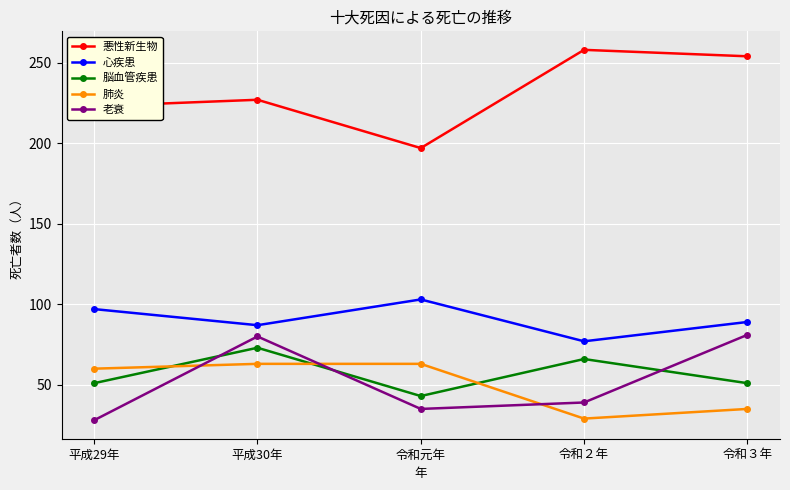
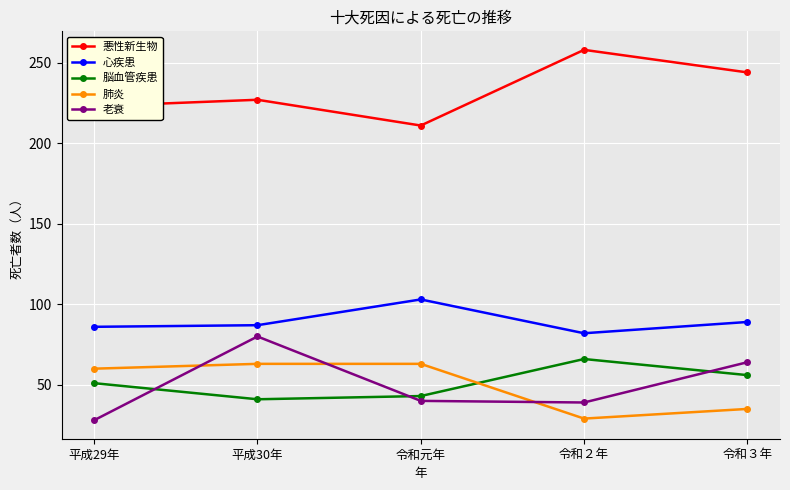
心疾患, 平成29年: 97 -> 86
脳血管疾患, 平成30年: 73 -> 41
悪性新生物, 令和元年: 197 -> 211
老衰, 令和元年: 35 -> 40
心疾患, 令和２年: 77 -> 82
悪性新生物, 令和３年: 254 -> 244
脳血管疾患, 令和３年: 51 -> 56
老衰, 令和３年: 81 -> 64
